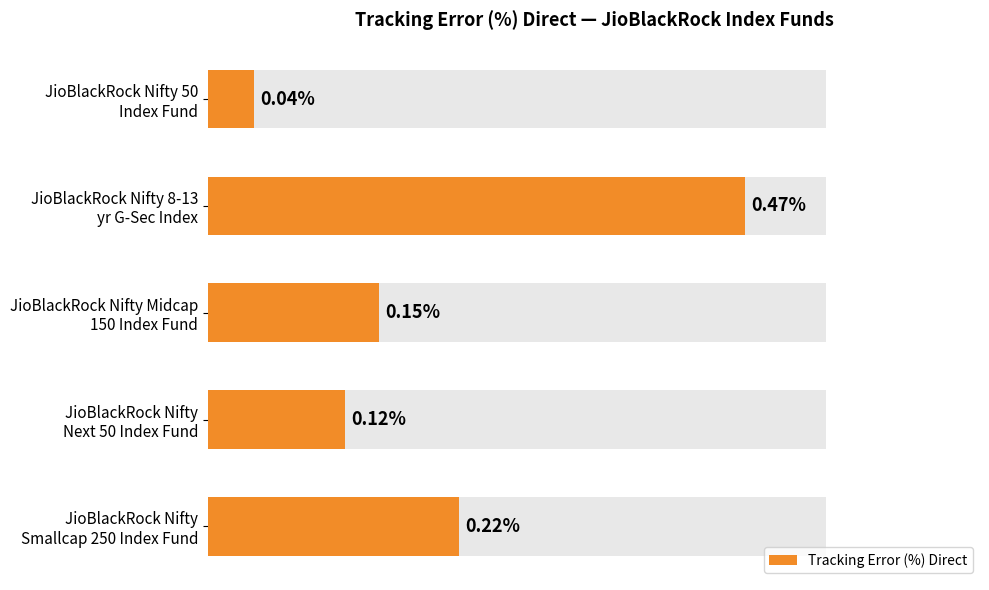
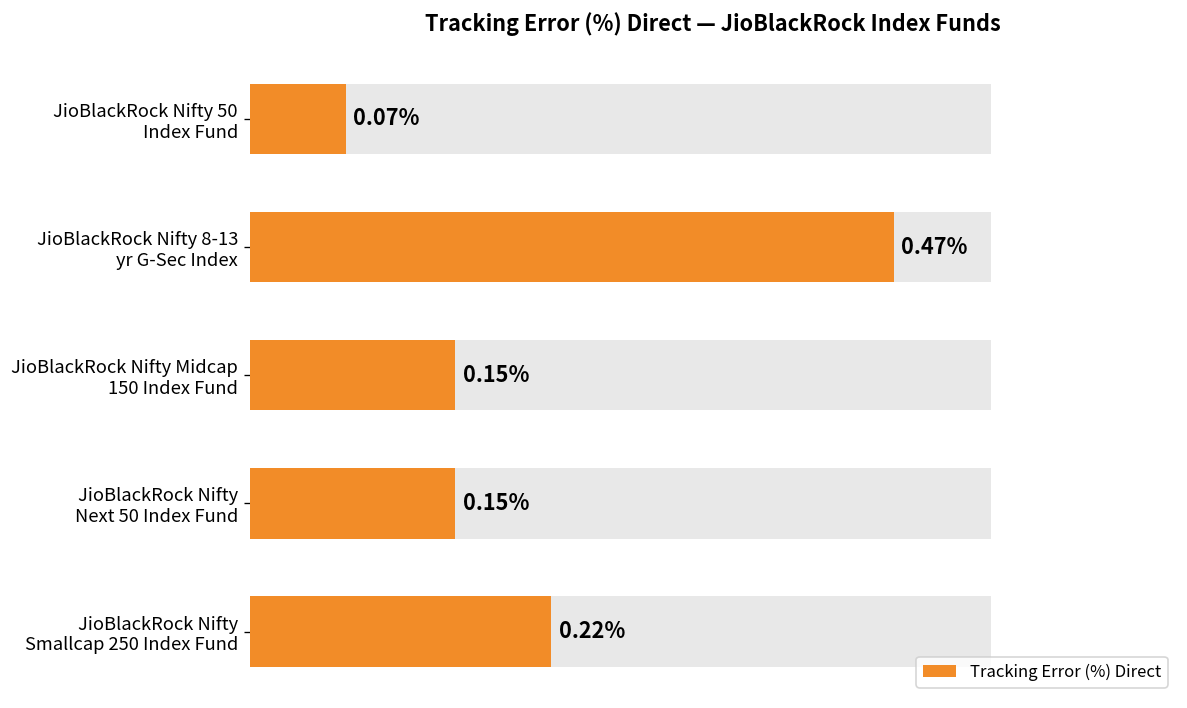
Tracking Error (%) Direct, JioBlackRock Nifty 50 Index Fund: 0.04% -> 0.07%
Tracking Error (%) Direct, JioBlackRock Nifty Next 50 Index Fund: 0.12% -> 0.15%
